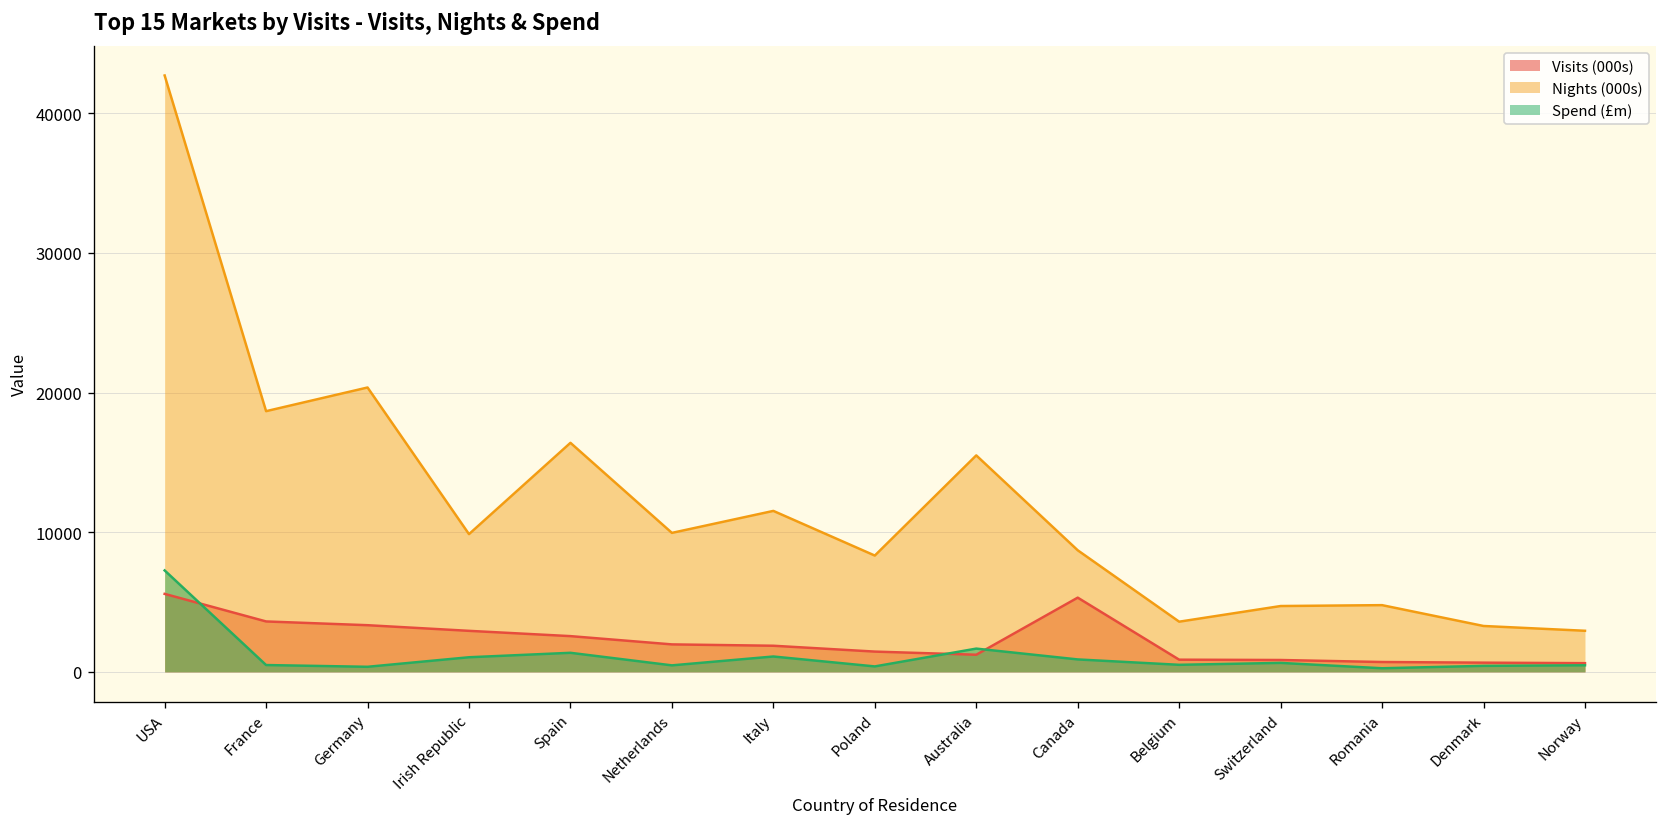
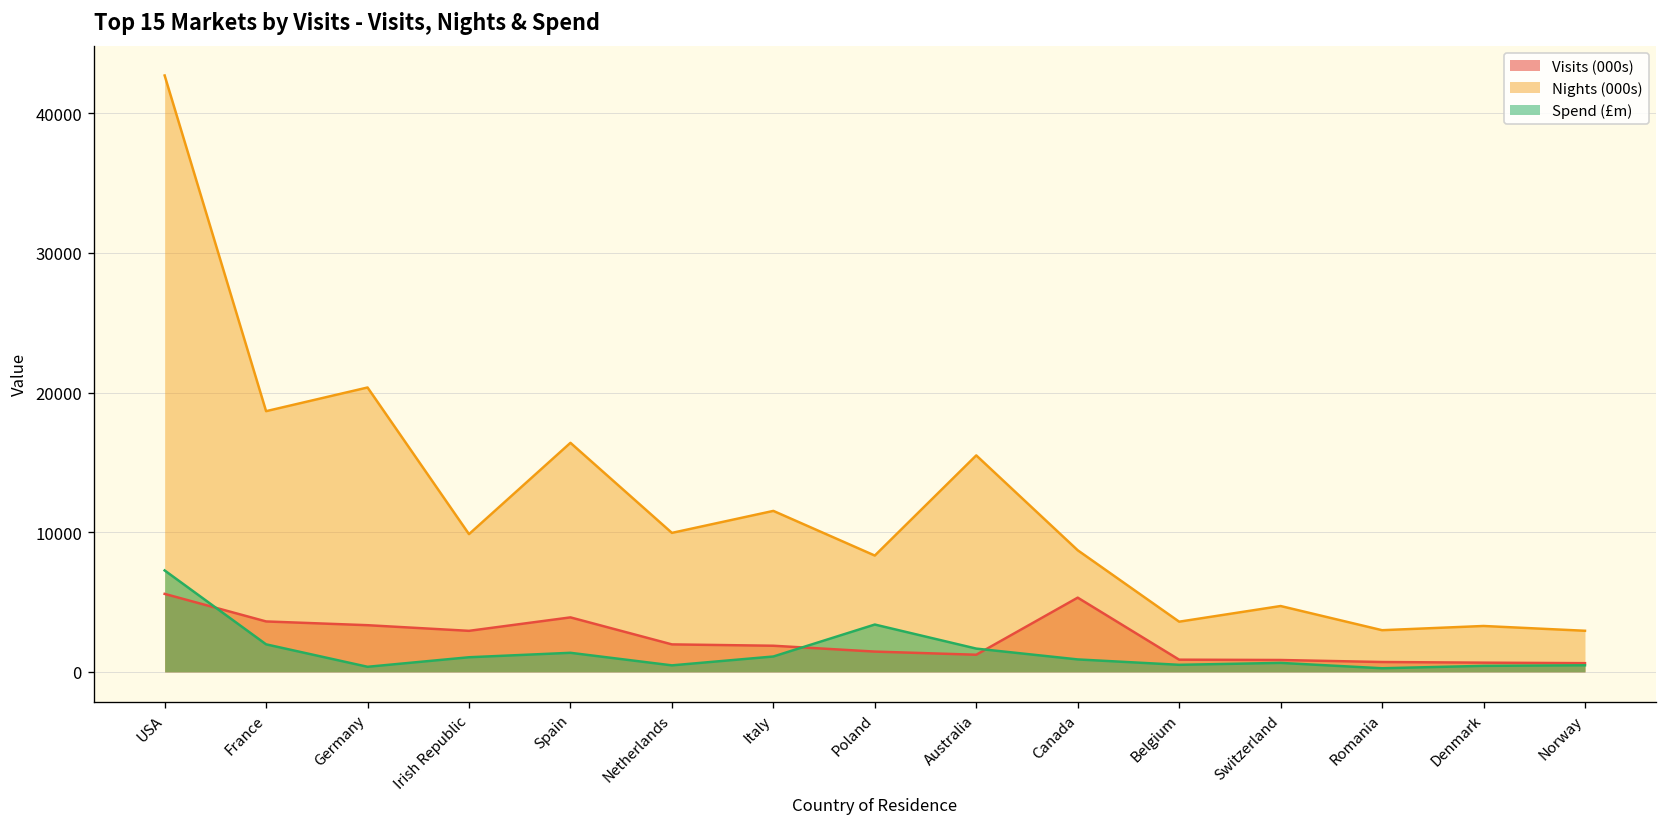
Spend (£m), France: 500 -> 2000
Visits (000s), Spain: 2600 -> 3900
Spend (£m), Poland: 400 -> 3400
Nights (000s), Romania: 4800 -> 3000
